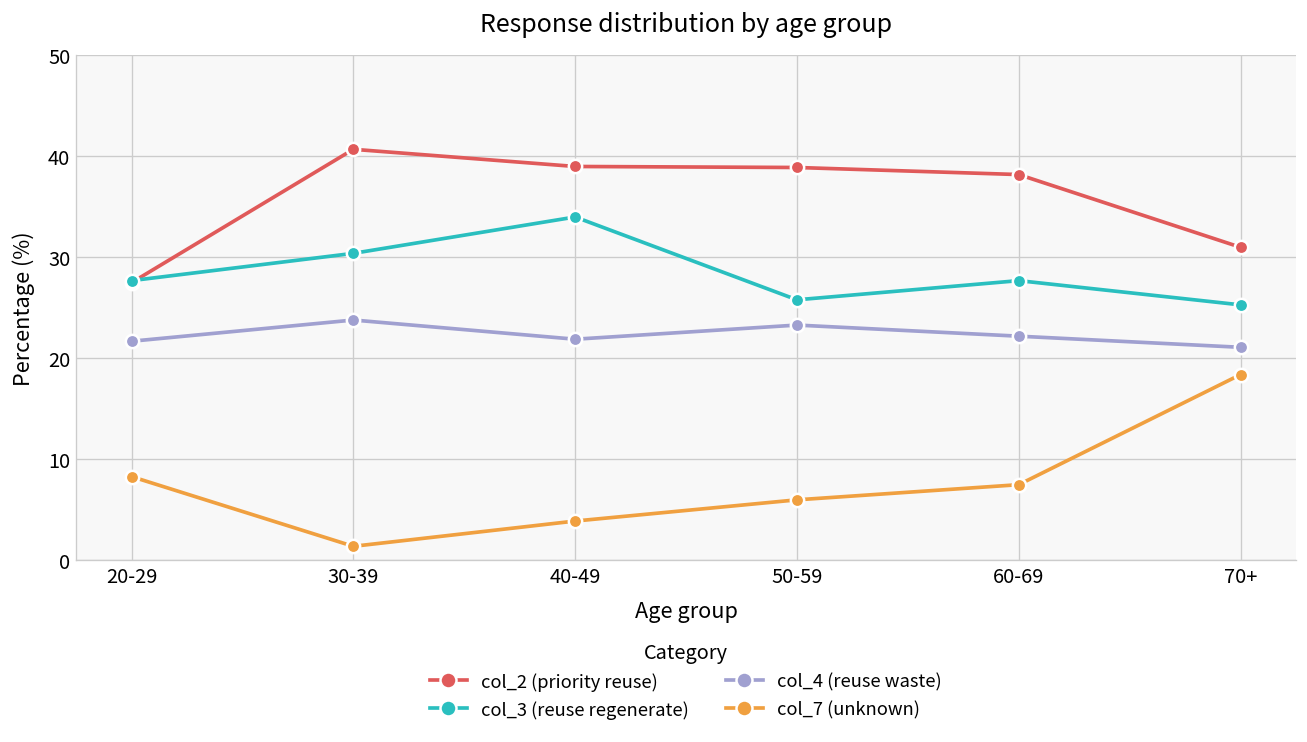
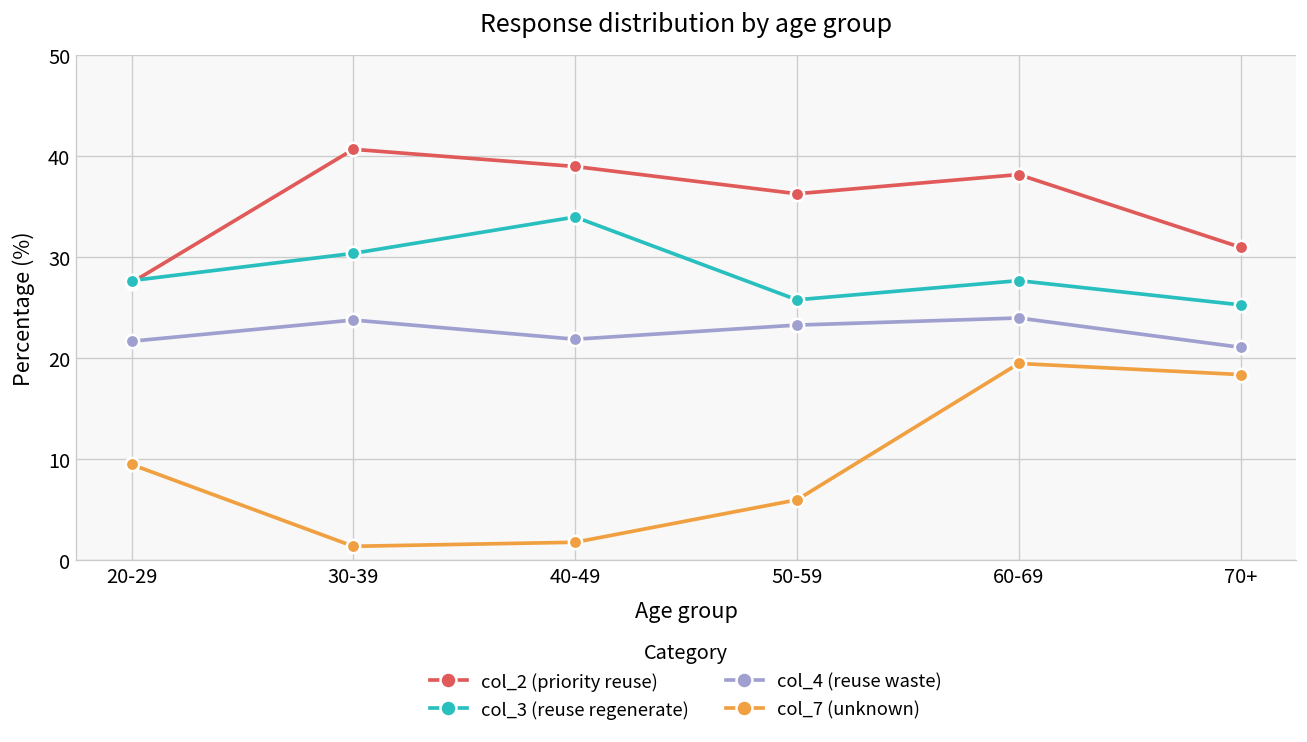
col_7 (unknown), 20-29: 8 -> 10
col_7 (unknown), 40-49: 4 -> 2
col_2 (priority reuse), 50-59: 39 -> 36
col_4 (reuse waste), 60-69: 22 -> 24
col_7 (unknown), 60-69: 8 -> 20
